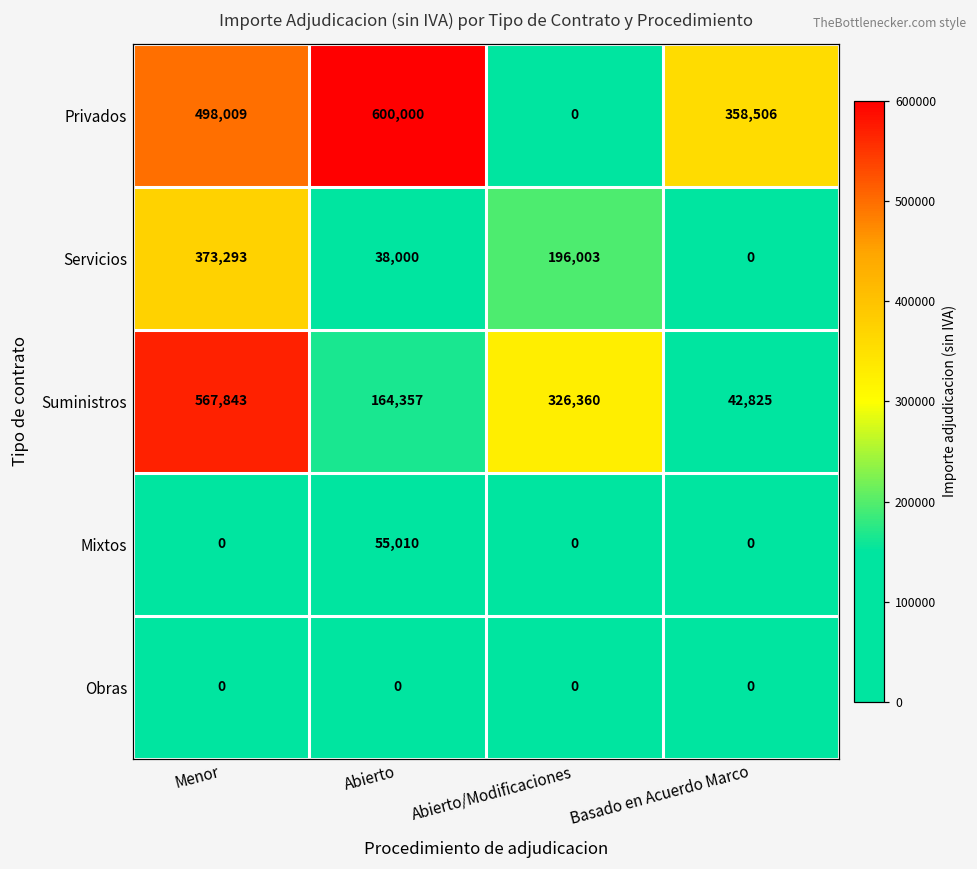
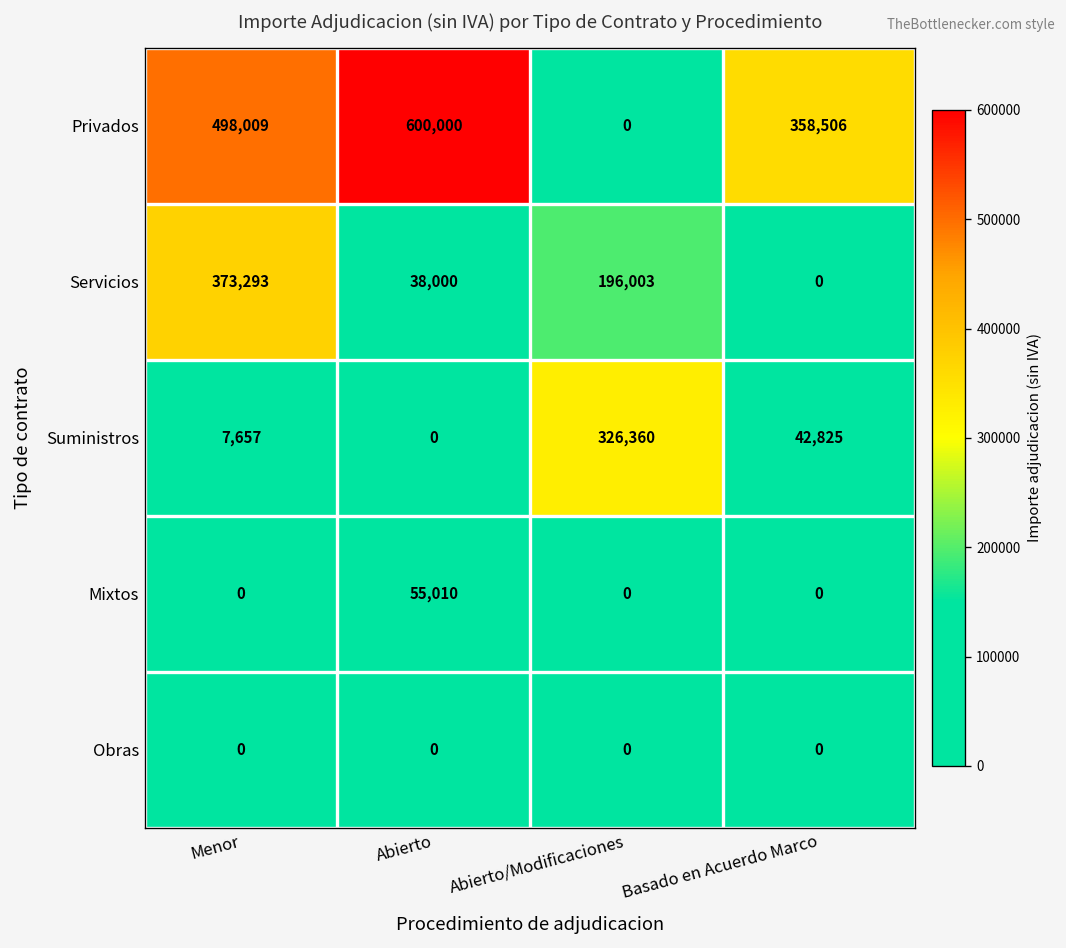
Suministros, Menor: 567,843 -> 7,657
Suministros, Abierto: 164,357 -> 0
